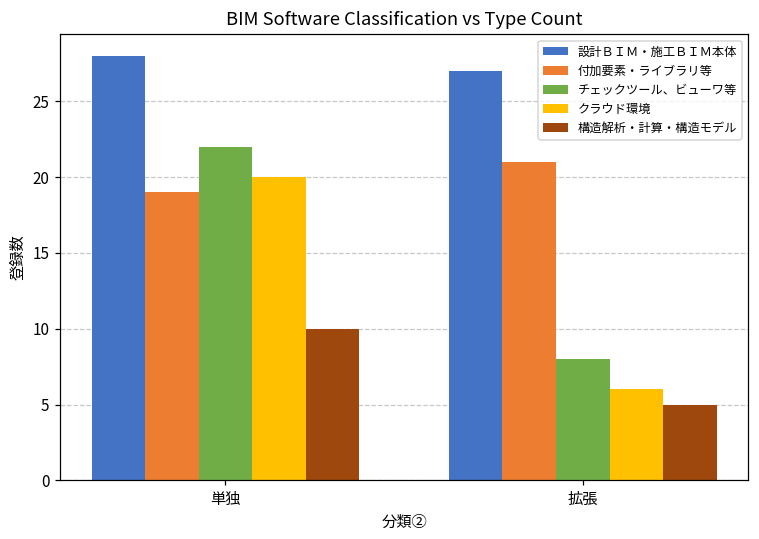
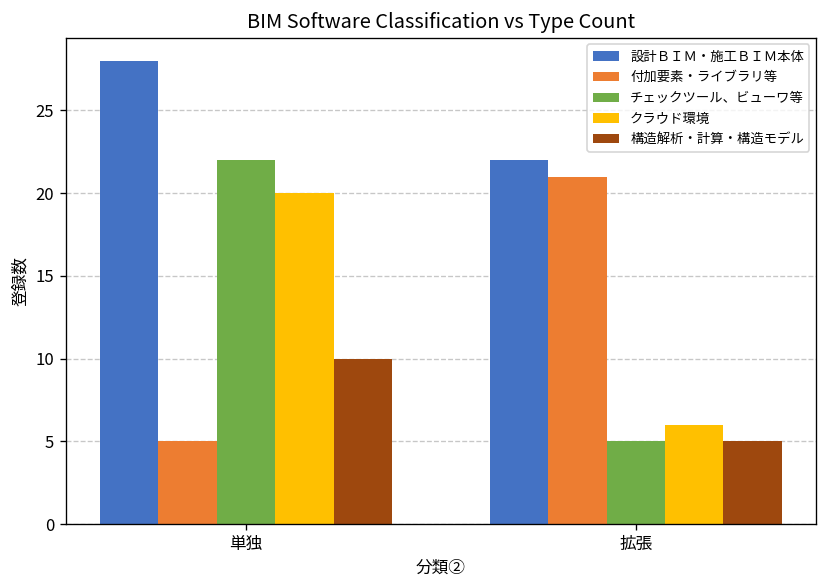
付加要素・ライブラリ等, 単独: 19 -> 5
設計ＢＩＭ・施工ＢＩＭ本体, 拡張: 27 -> 22
チェックツール、ビューワ等, 拡張: 8 -> 5
